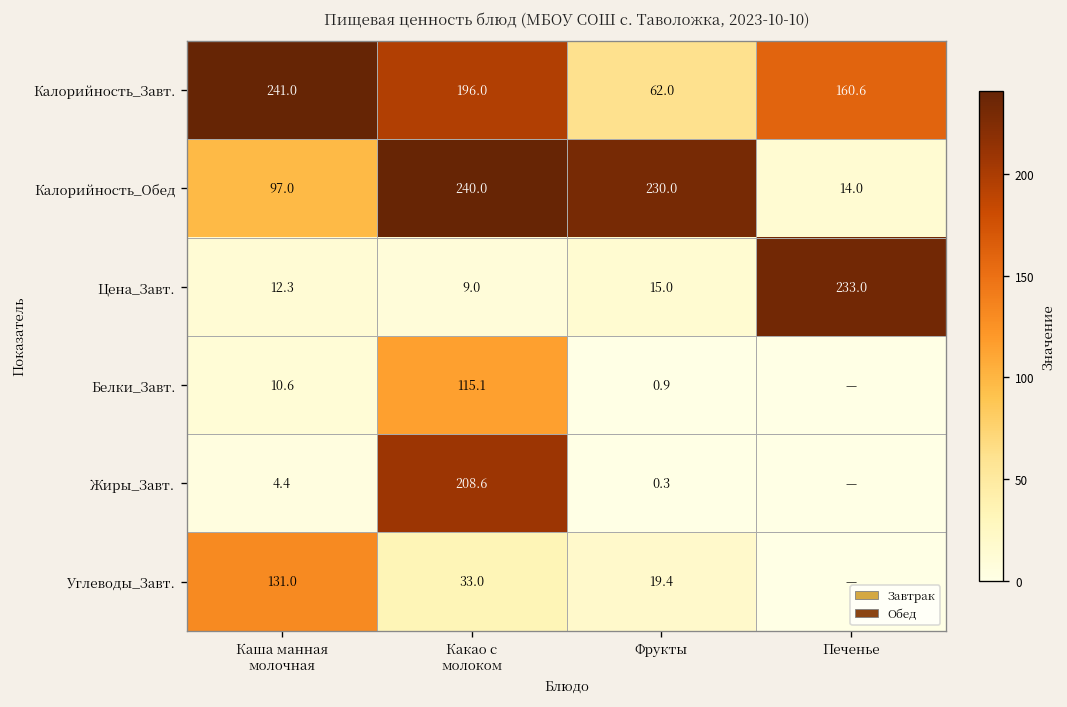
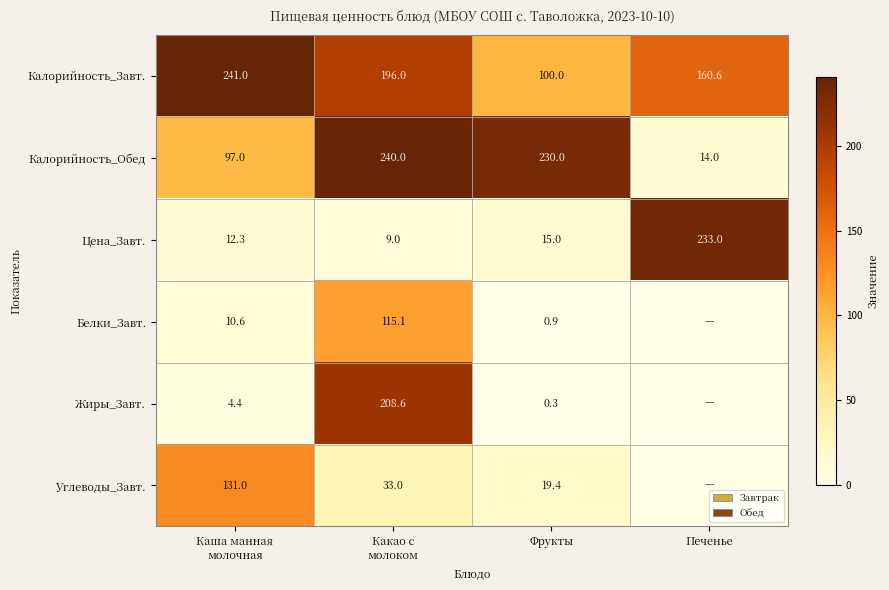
Калорийность_Завт., Фрукты: 62.0 -> 100.0
